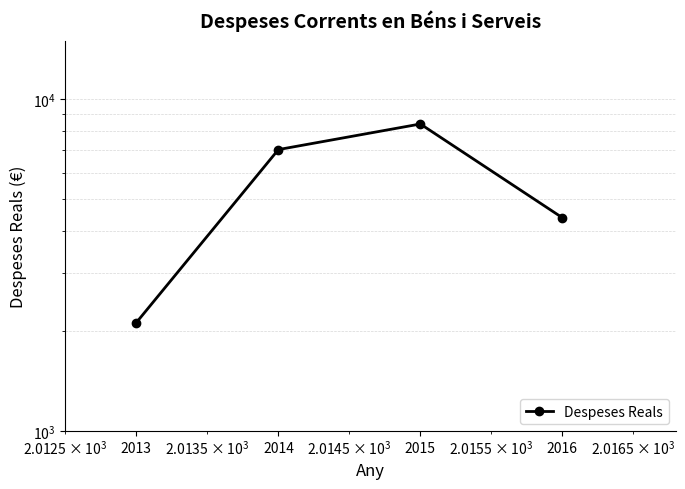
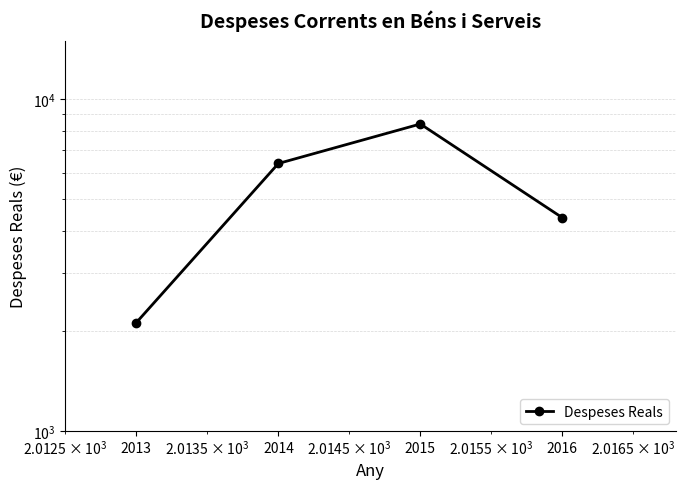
2014: 7000 -> 6400
